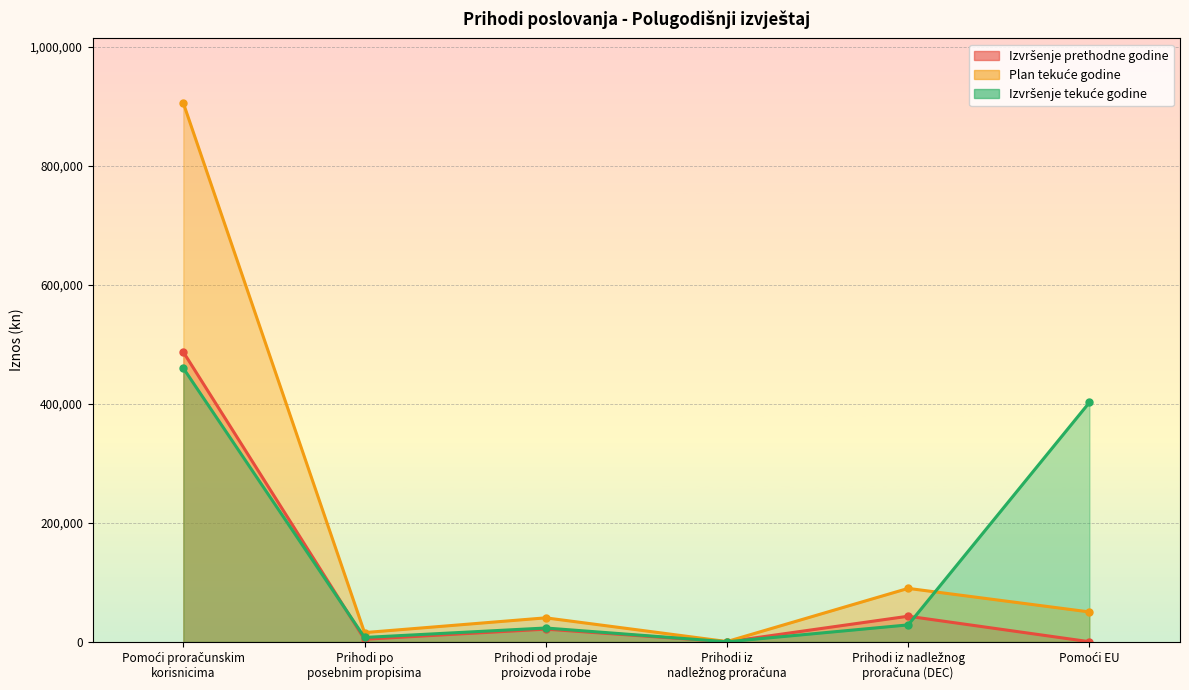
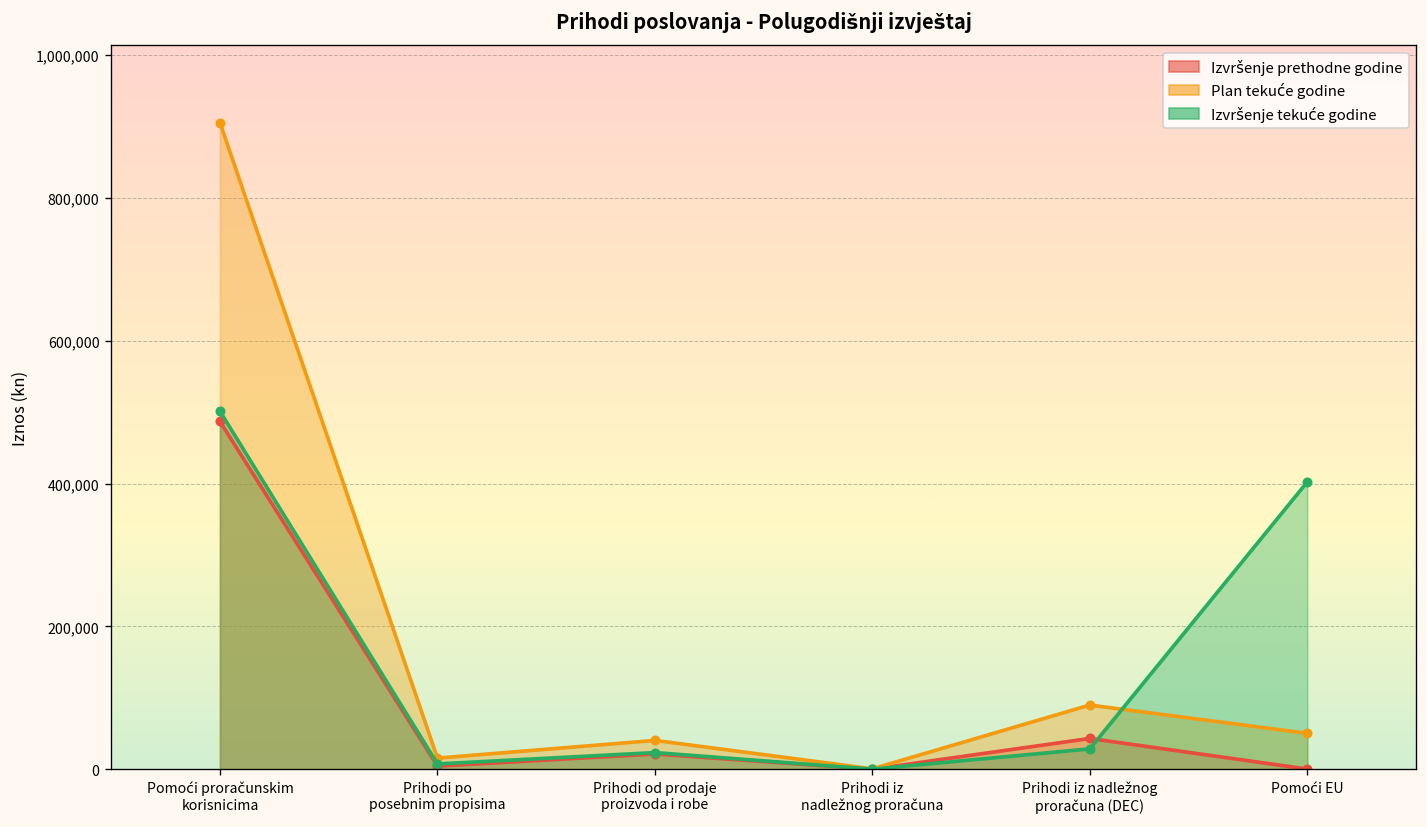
Izvršenje tekuće godine, Pomoći proračunskim korisnicima: 460,000 -> 500,000
